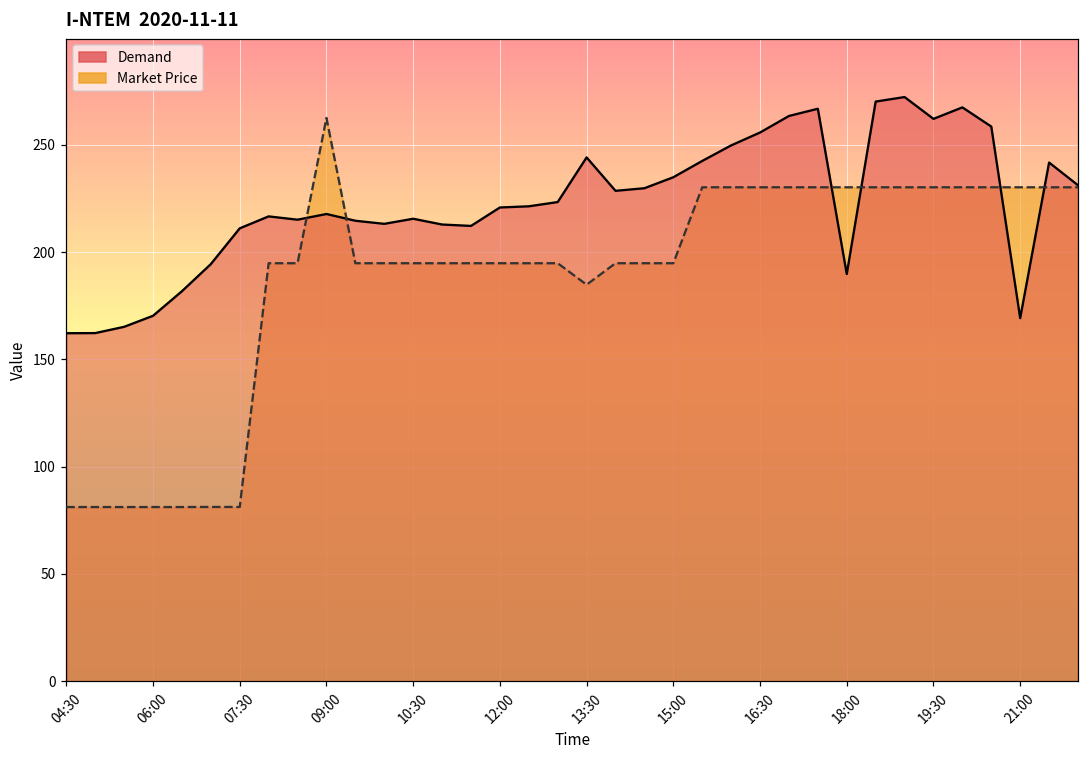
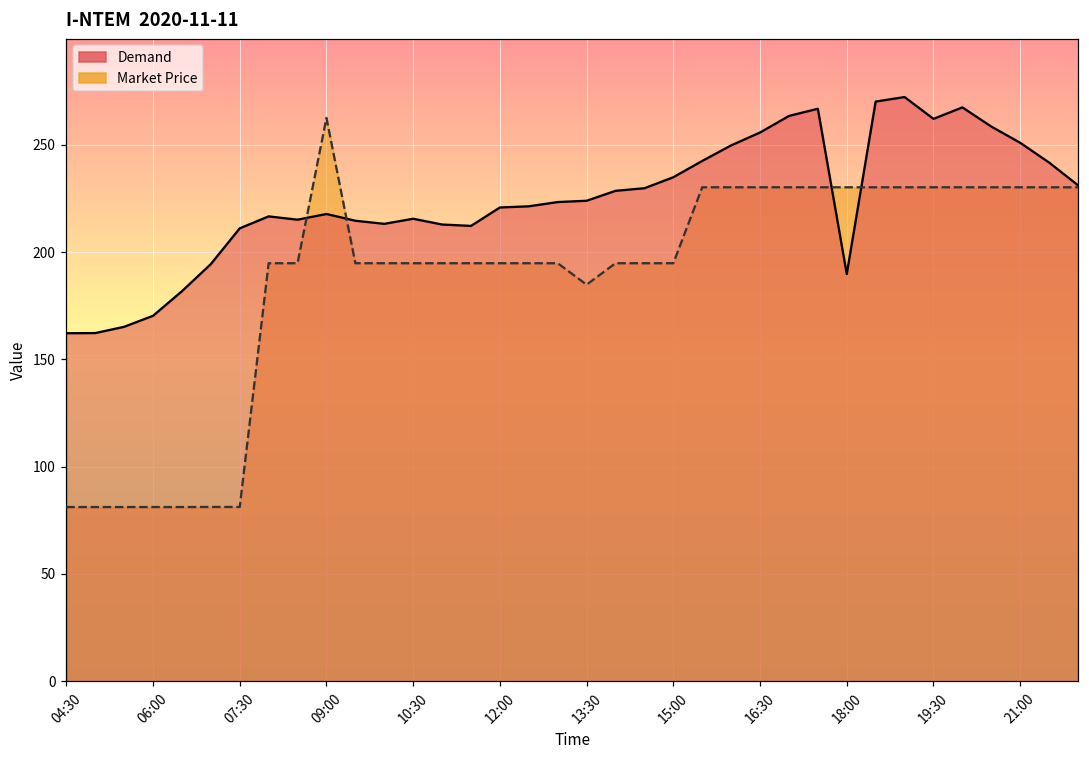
Demand, 13:30: 244 -> 224
Demand, 21:00: 169 -> 251
